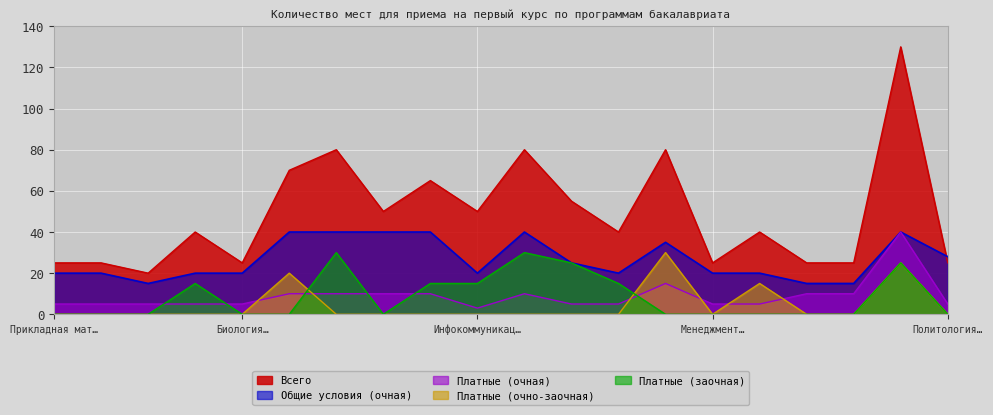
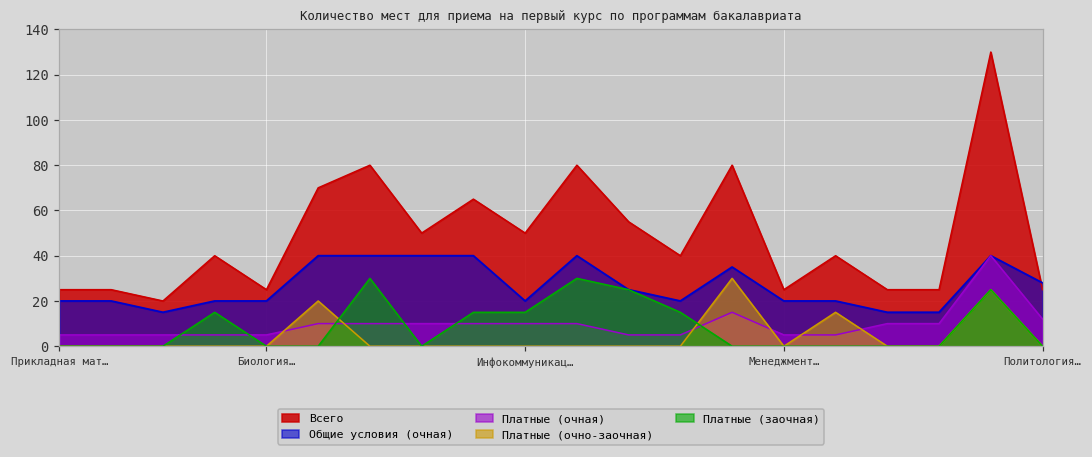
Платные (очная), Инфокоммуникац…: 3 -> 10
Платные (очная), Политология…: 5 -> 12
